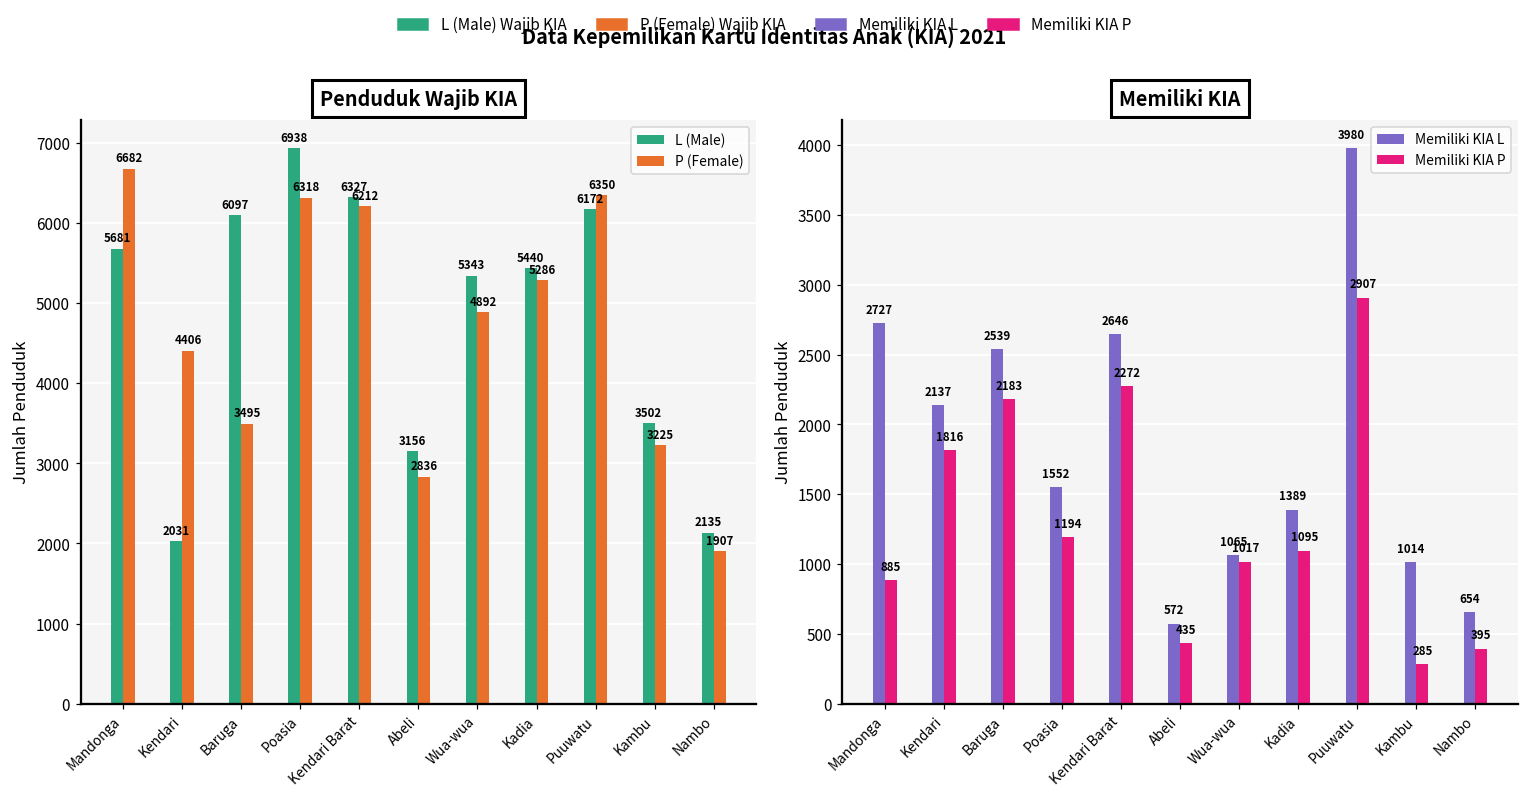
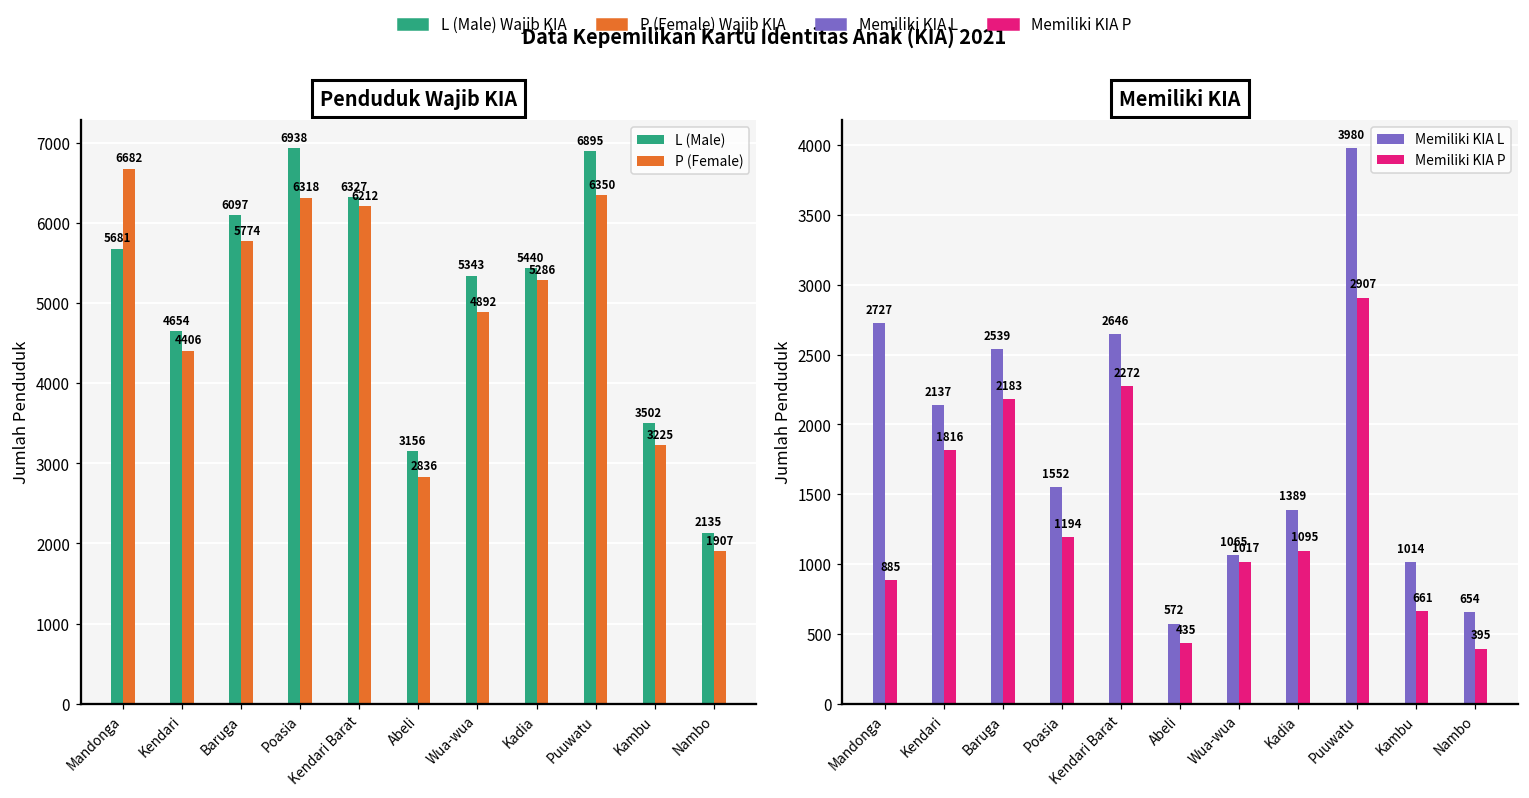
Penduduk Wajib KIA, L (Male), Kendari: 2031 -> 4654
Penduduk Wajib KIA, P (Female), Baruga: 3495 -> 5774
Penduduk Wajib KIA, L (Male), Puuwatu: 6172 -> 6895
Memiliki KIA, Memiliki KIA P, Kambu: 285 -> 661
